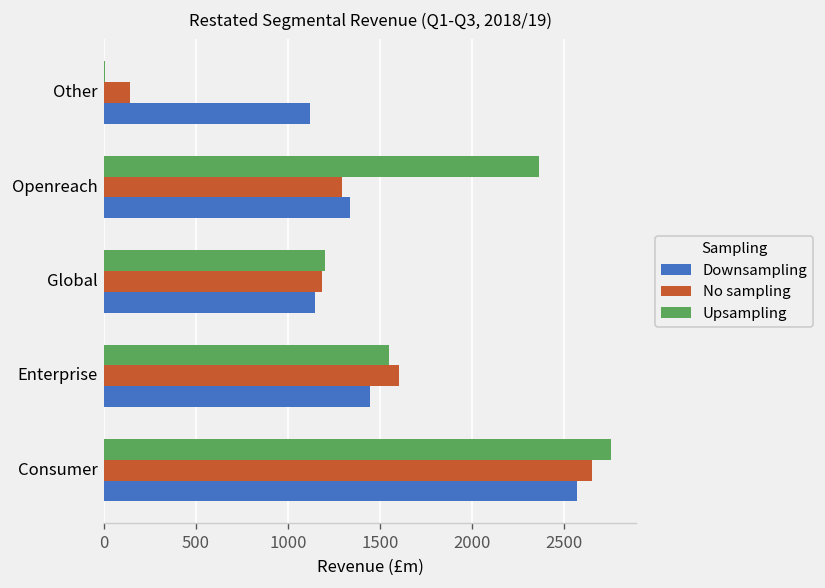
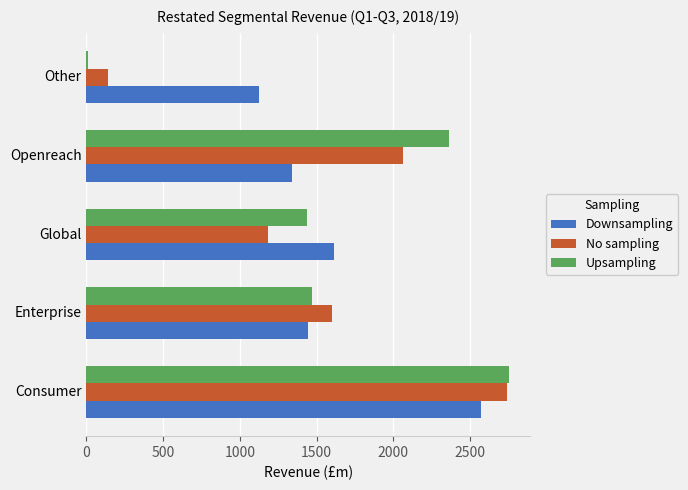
No sampling, Openreach: 1290 -> 2070
Upsampling, Global: 1200 -> 1440
Downsampling, Global: 1150 -> 1620
Upsampling, Enterprise: 1550 -> 1470
No sampling, Consumer: 2650 -> 2740
